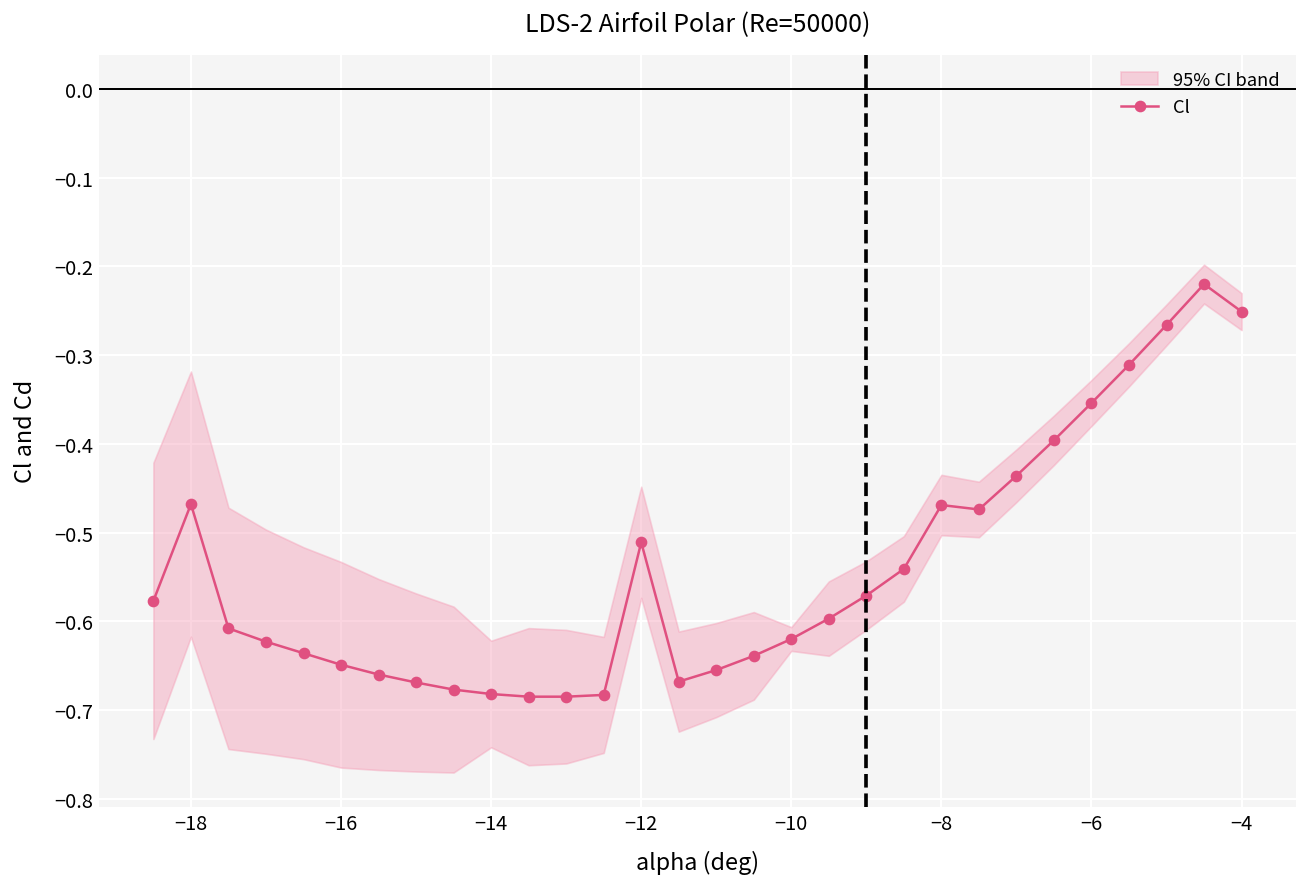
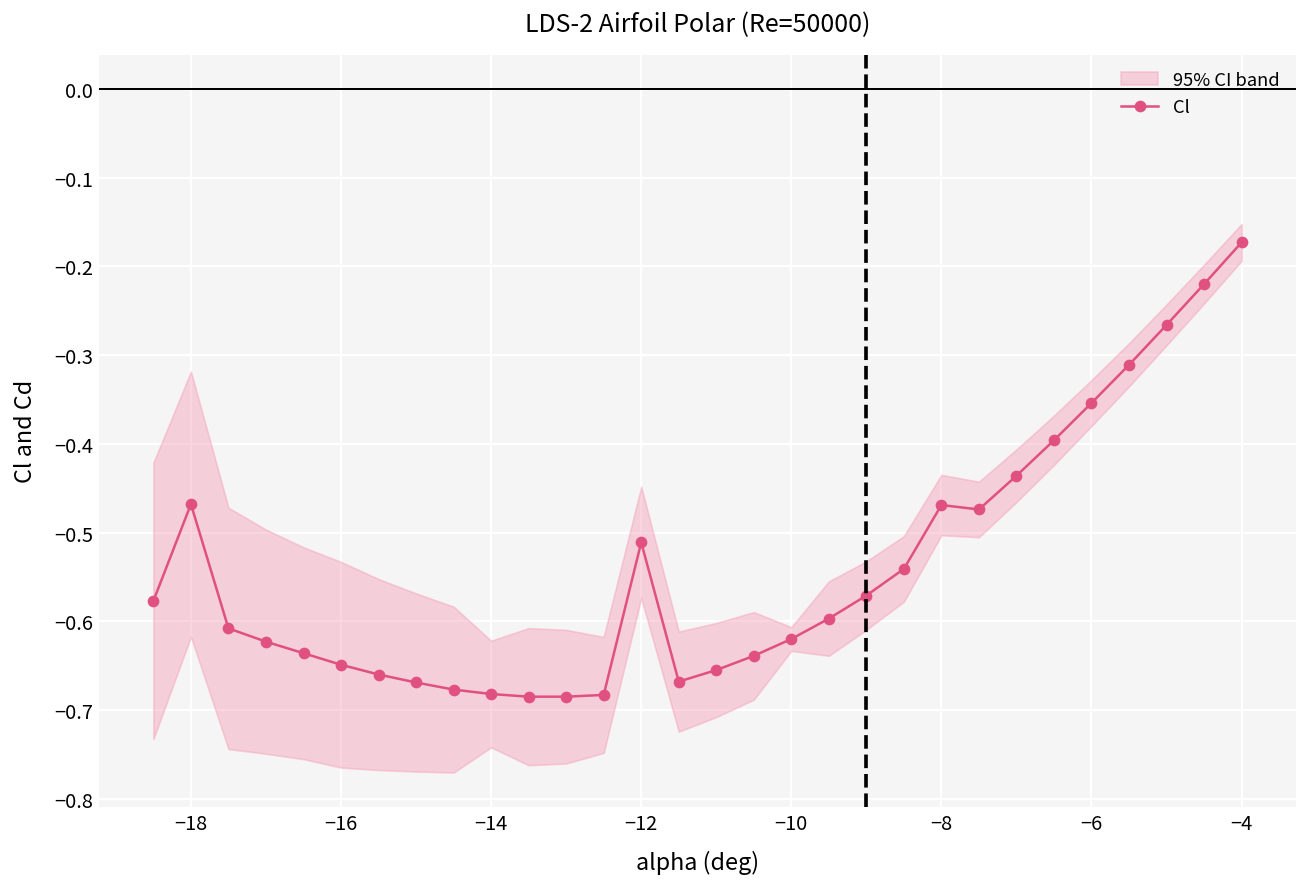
Cl, −4: -0.25 -> -0.17
